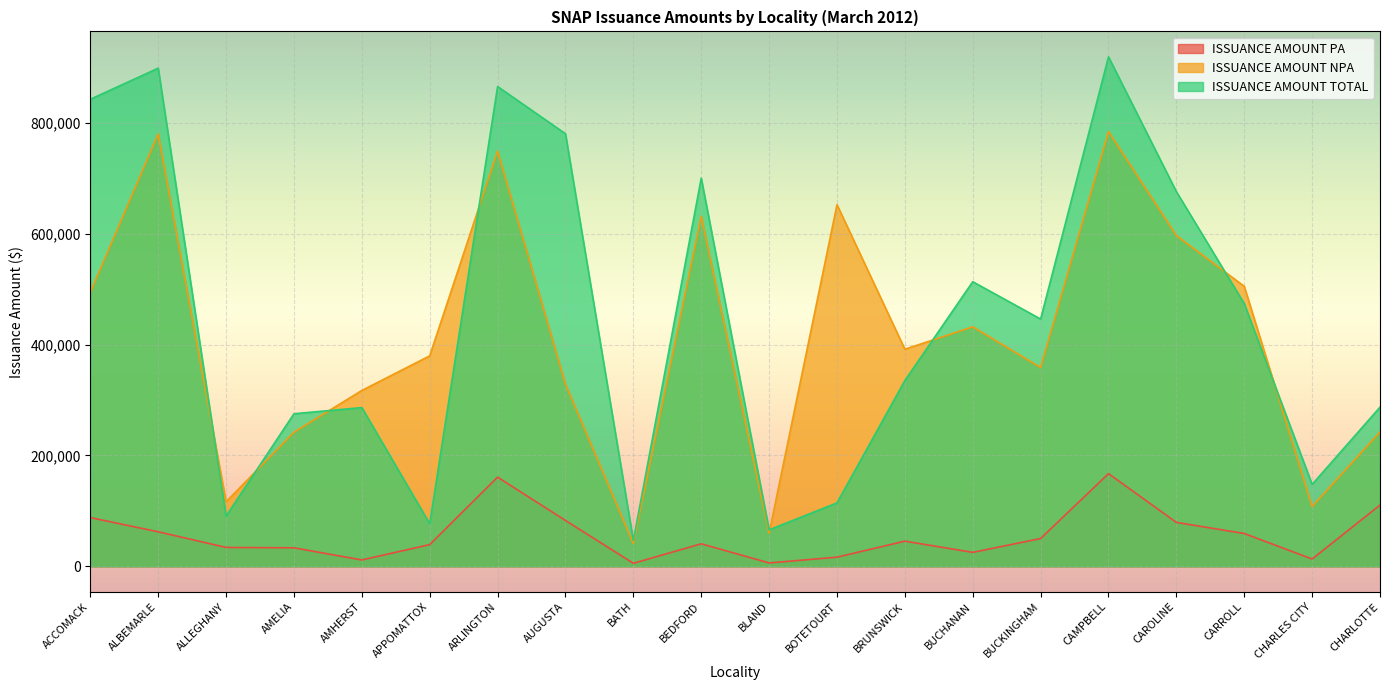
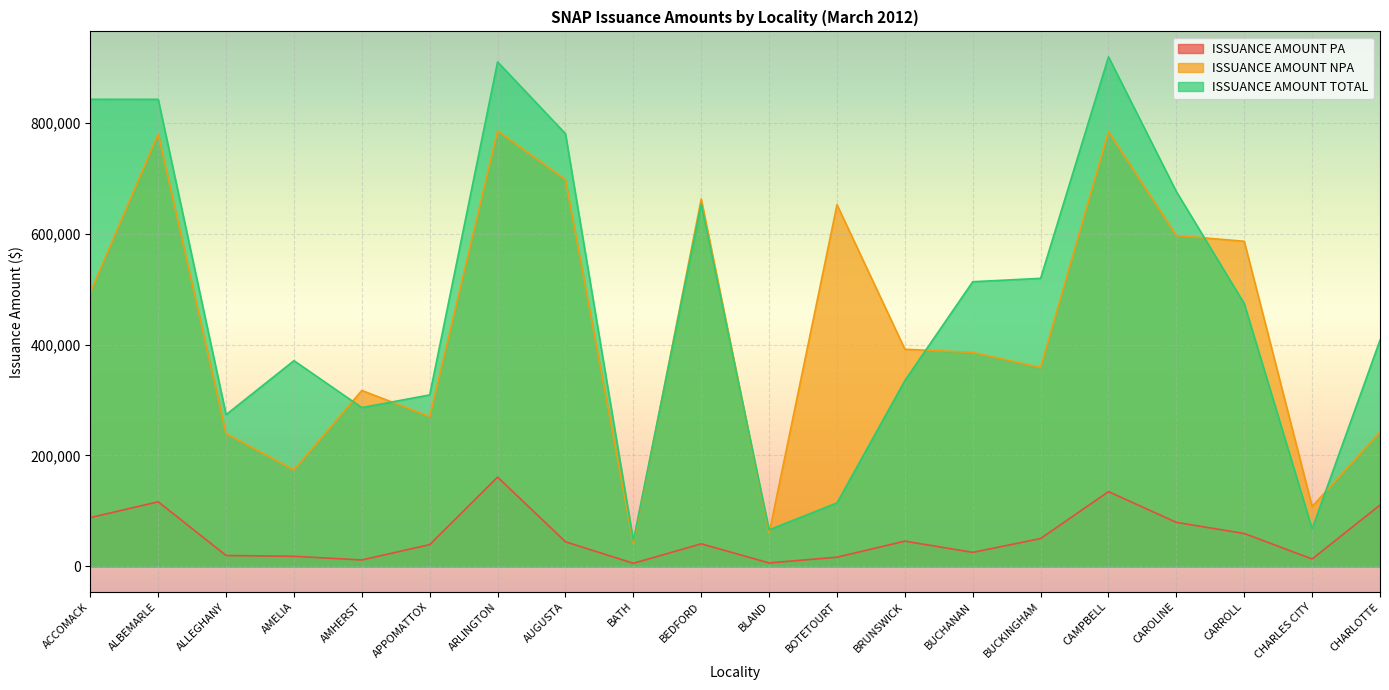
ISSUANCE AMOUNT PA, ALBEMARLE: 60,000 -> 120,000
ISSUANCE AMOUNT TOTAL, ALBEMARLE: 900,000 -> 840,000
ISSUANCE AMOUNT PA, ALLEGHANY: 30,000 -> 20,000
ISSUANCE AMOUNT NPA, ALLEGHANY: 120,000 -> 240,000
ISSUANCE AMOUNT TOTAL, ALLEGHANY: 90,000 -> 270,000
ISSUANCE AMOUNT PA, AMELIA: 30,000 -> 20,000
ISSUANCE AMOUNT NPA, AMELIA: 240,000 -> 170,000
ISSUANCE AMOUNT TOTAL, AMELIA: 280,000 -> 370,000
ISSUANCE AMOUNT NPA, APPOMATTOX: 380,000 -> 270,000
ISSUANCE AMOUNT TOTAL, APPOMATTOX: 80,000 -> 310,000
ISSUANCE AMOUNT NPA, ARLINGTON: 750,000 -> 790,000
ISSUANCE AMOUNT TOTAL, ARLINGTON: 870,000 -> 910,000
ISSUANCE AMOUNT PA, AUGUSTA: 80,000 -> 40,000
ISSUANCE AMOUNT NPA, AUGUSTA: 330,000 -> 700,000
ISSUANCE AMOUNT NPA, BEDFORD: 630,000 -> 660,000
ISSUANCE AMOUNT TOTAL, BEDFORD: 700,000 -> 650,000
ISSUANCE AMOUNT NPA, BUCHANAN: 430,000 -> 390,000
ISSUANCE AMOUNT TOTAL, BUCKINGHAM: 450,000 -> 520,000
ISSUANCE AMOUNT PA, CAMPBELL: 170,000 -> 130,000
ISSUANCE AMOUNT NPA, CARROLL: 510,000 -> 590,000
ISSUANCE AMOUNT TOTAL, CHARLES CITY: 150,000 -> 70,000
ISSUANCE AMOUNT TOTAL, CHARLOTTE: 290,000 -> 410,000
